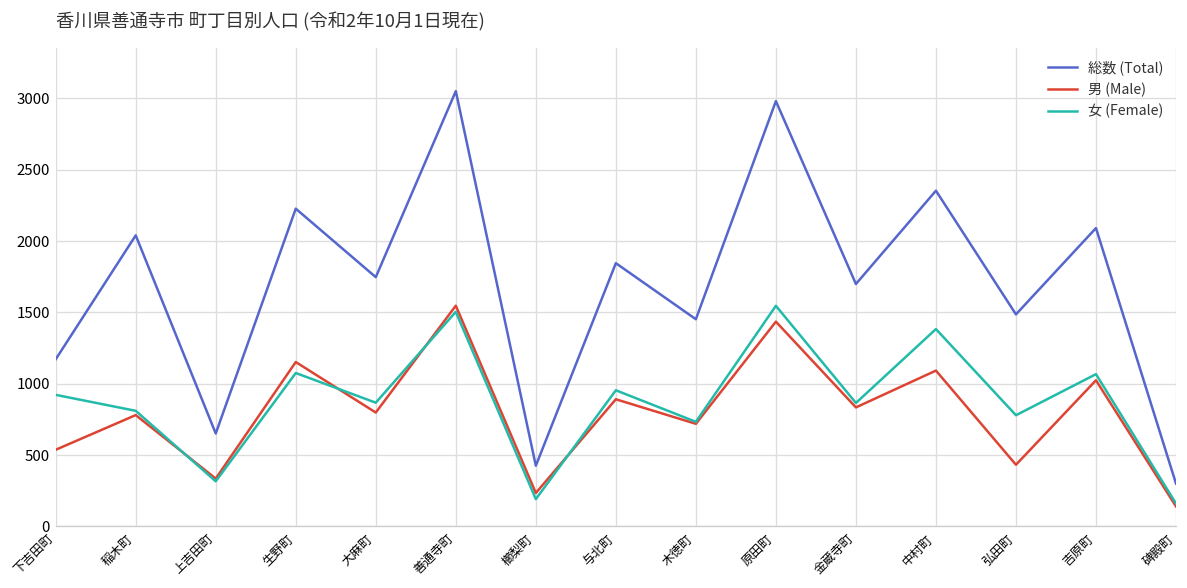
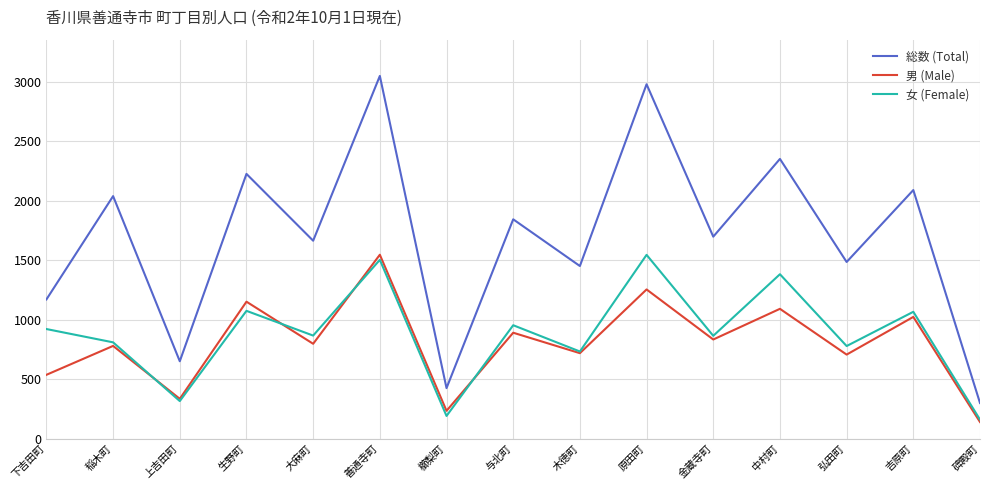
総数 (Total), 大麻町: 1750 -> 1670
男 (Male), 原田町: 1440 -> 1260
男 (Male), 弘田町: 430 -> 710
